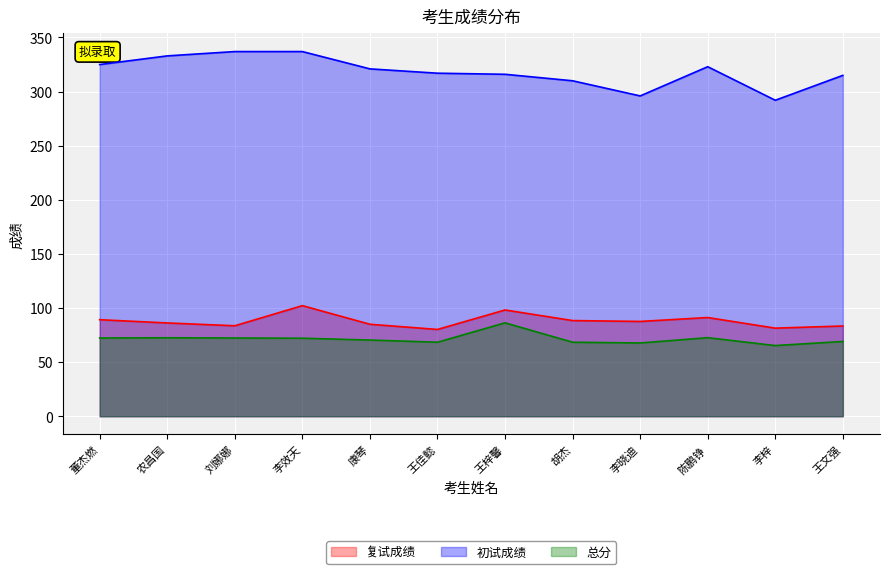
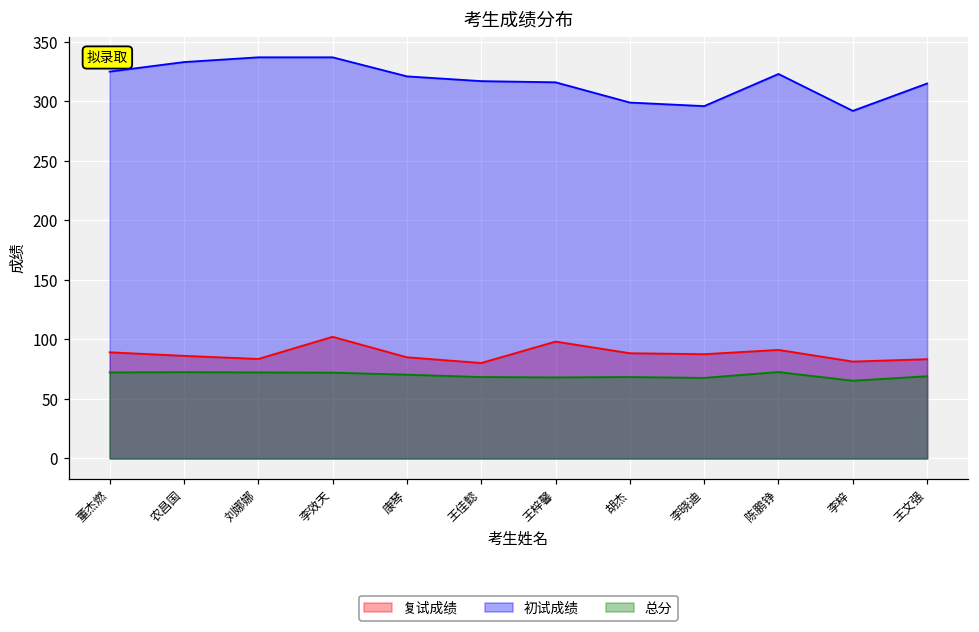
总分, 王梓馨: 86 -> 68
初试成绩, 胡杰: 310 -> 299
